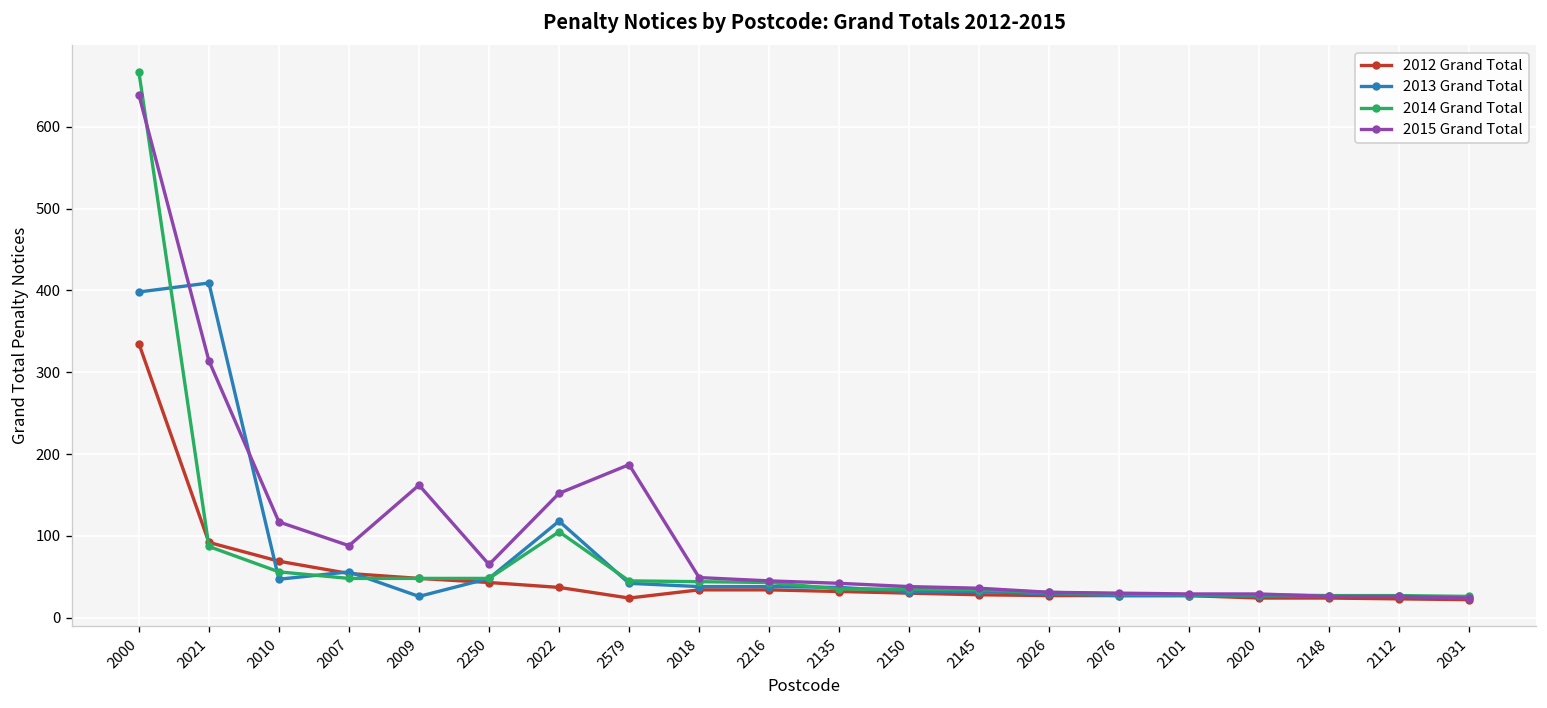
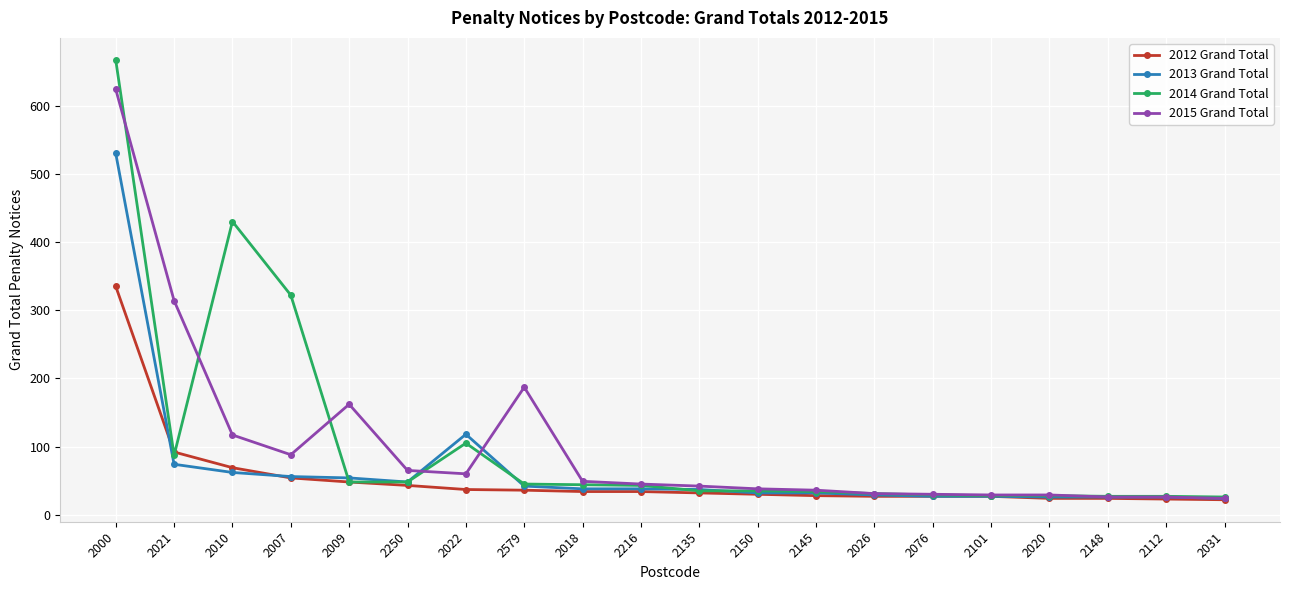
2013 Grand Total, 2000: 400 -> 530
2015 Grand Total, 2000: 640 -> 620
2013 Grand Total, 2021: 410 -> 70
2013 Grand Total, 2010: 50 -> 60
2014 Grand Total, 2010: 60 -> 430
2014 Grand Total, 2007: 50 -> 320
2013 Grand Total, 2009: 30 -> 50
2015 Grand Total, 2022: 150 -> 60
2012 Grand Total, 2579: 20 -> 40
